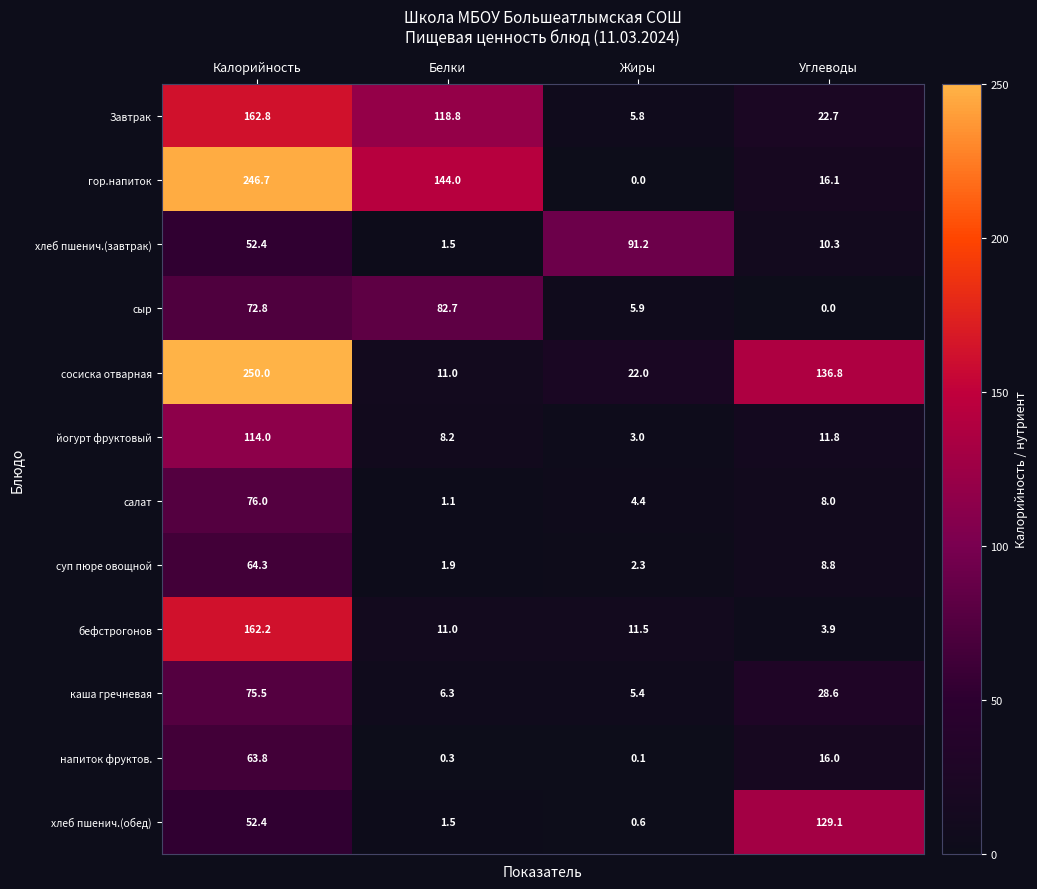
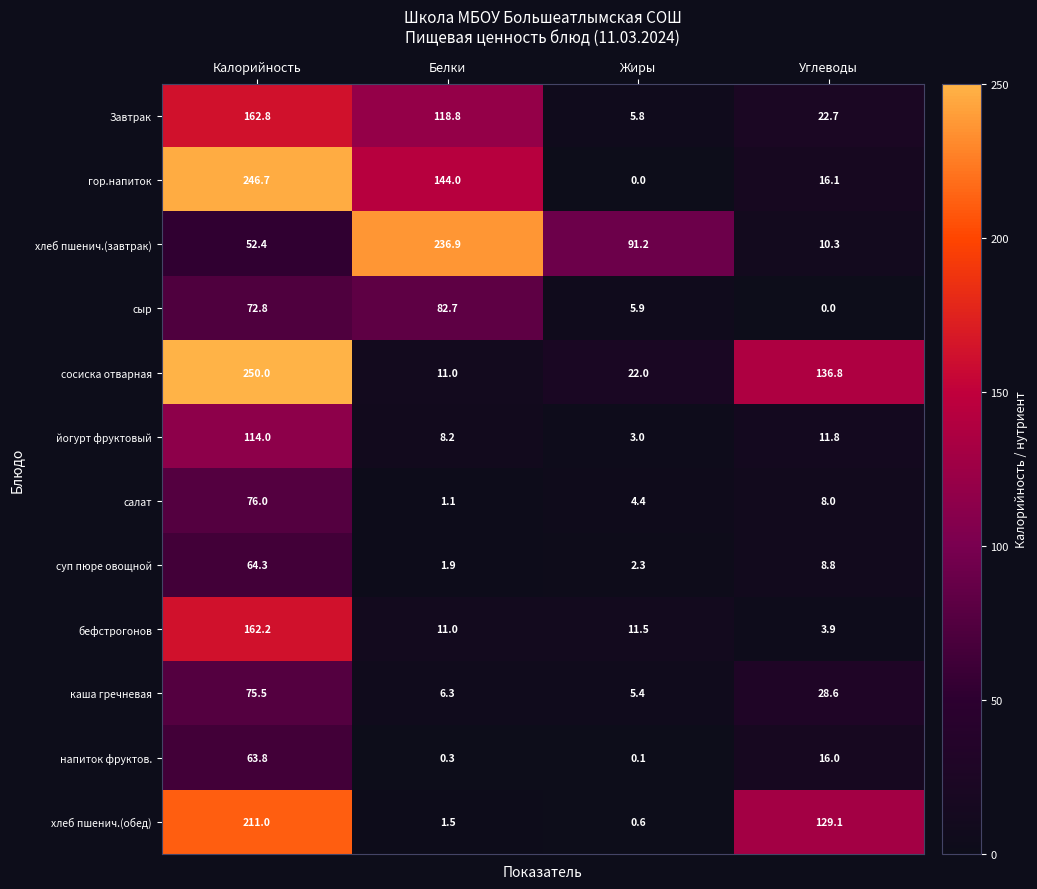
хлеб пшенич.(завтрак), Белки: 1.5 -> 236.9
хлеб пшенич.(обед), Калорийность: 52.4 -> 211.0
